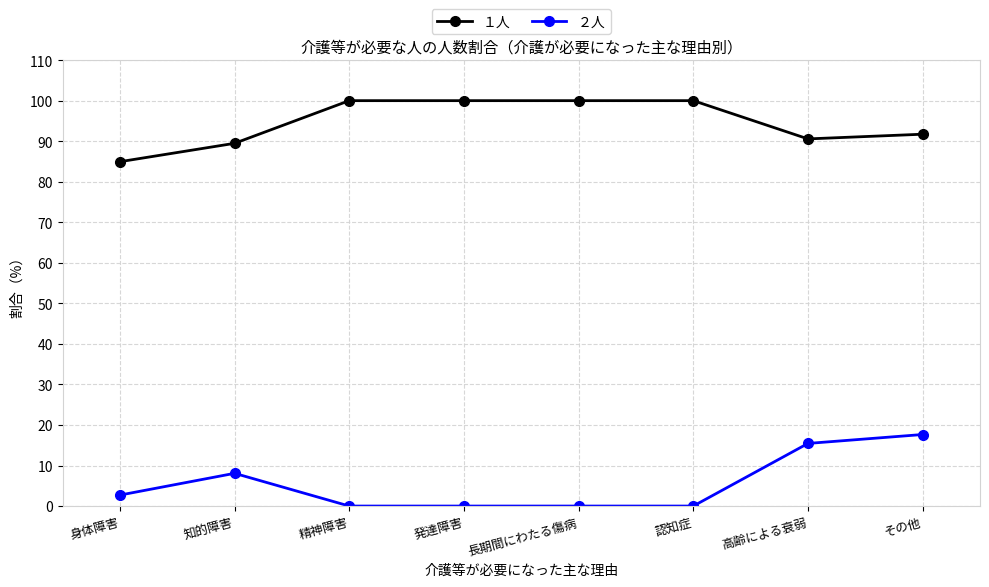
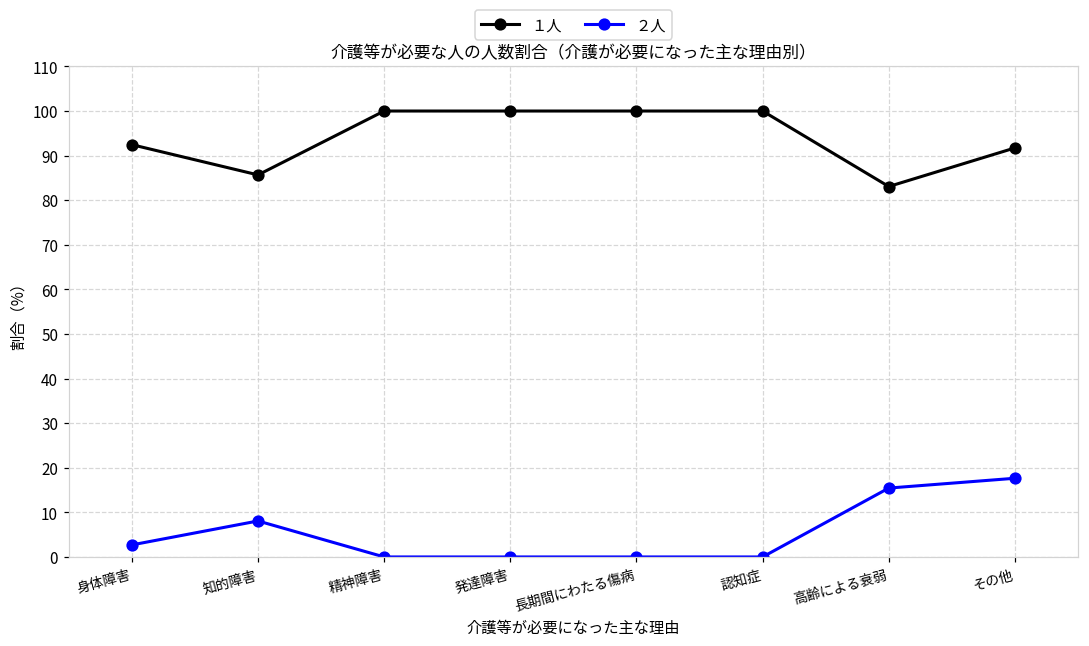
１人, 身体障害: 85 -> 92
１人, 知的障害: 89 -> 86
１人, 高齢による衰弱: 91 -> 83
